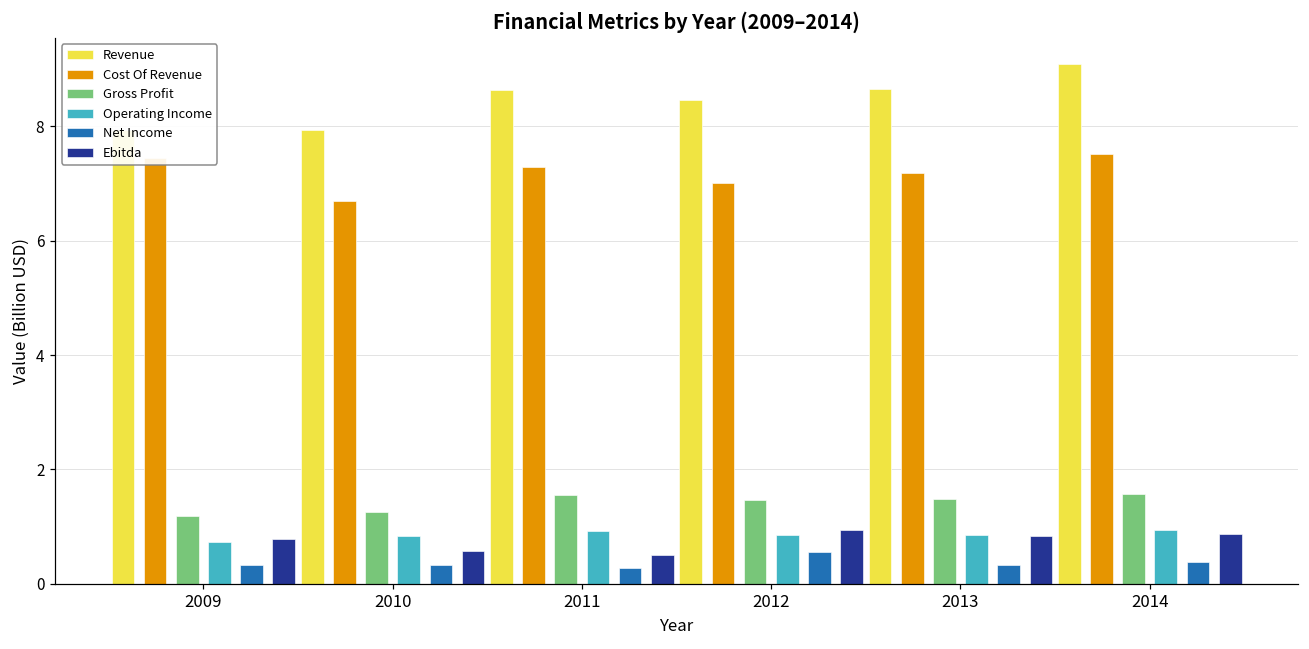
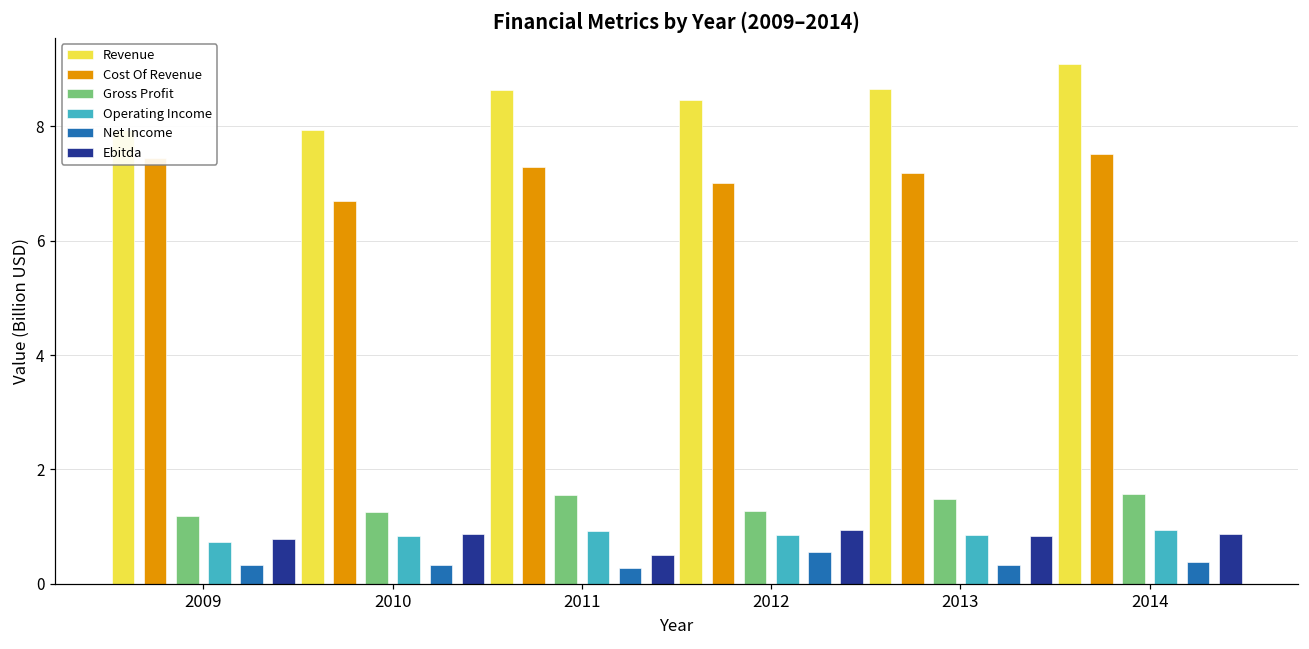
Ebitda, 2010: 0.6 -> 0.9
Gross Profit, 2012: 1.5 -> 1.3
